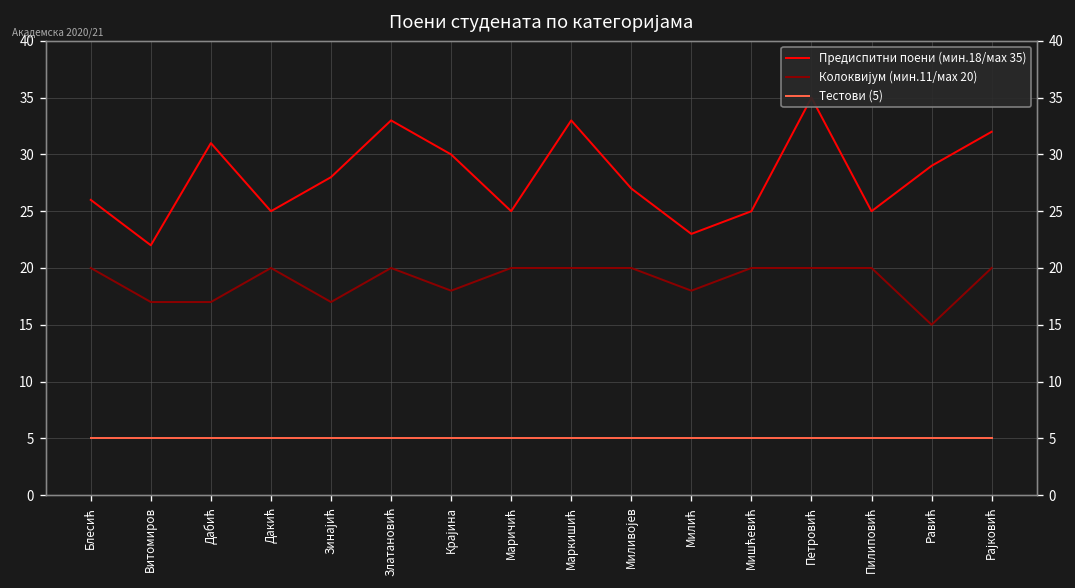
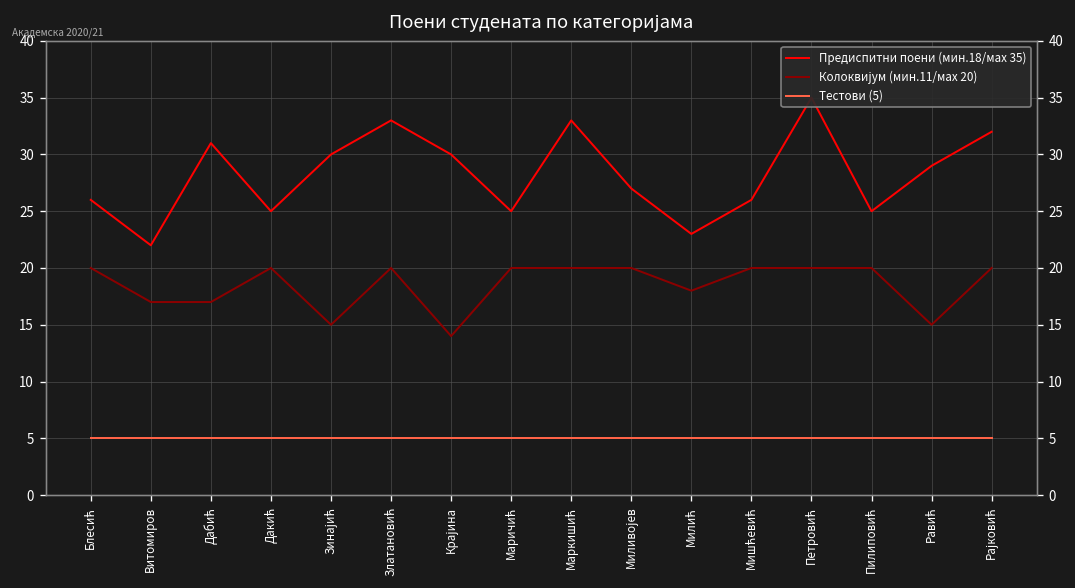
Предиспитни поени (мин.18/маx 35), Зинајић: 28 -> 30
Колоквијум (мин.11/маx 20), Зинајић: 17 -> 15
Колоквијум (мин.11/маx 20), Крајина: 18 -> 14
Предиспитни поени (мин.18/маx 35), Мишћевић: 25 -> 26
